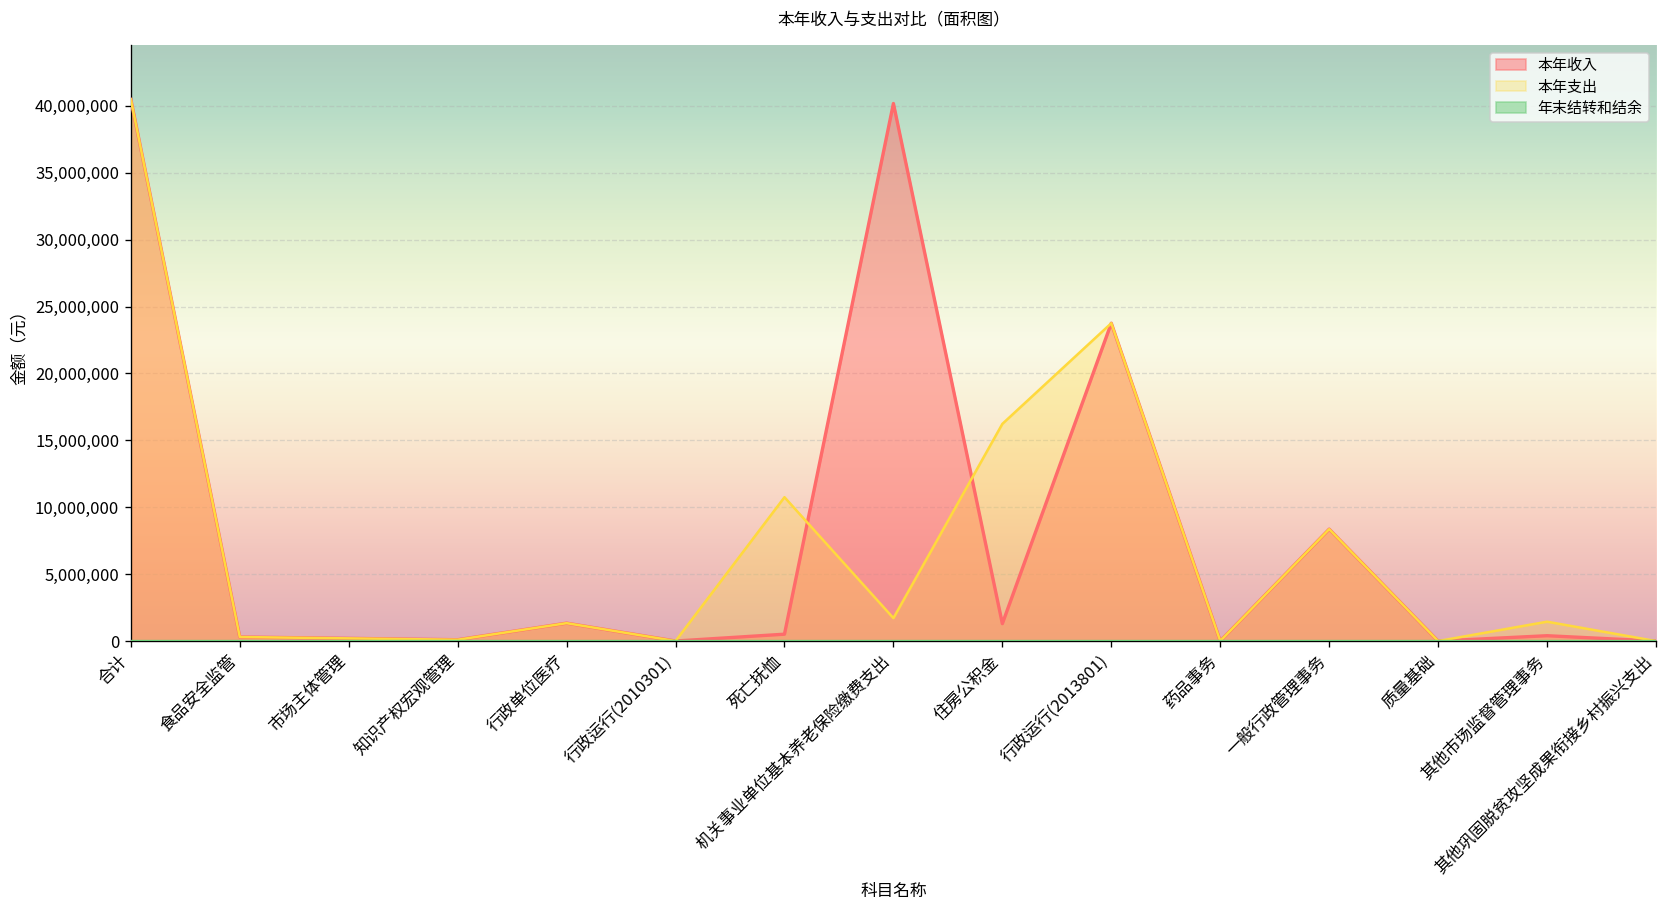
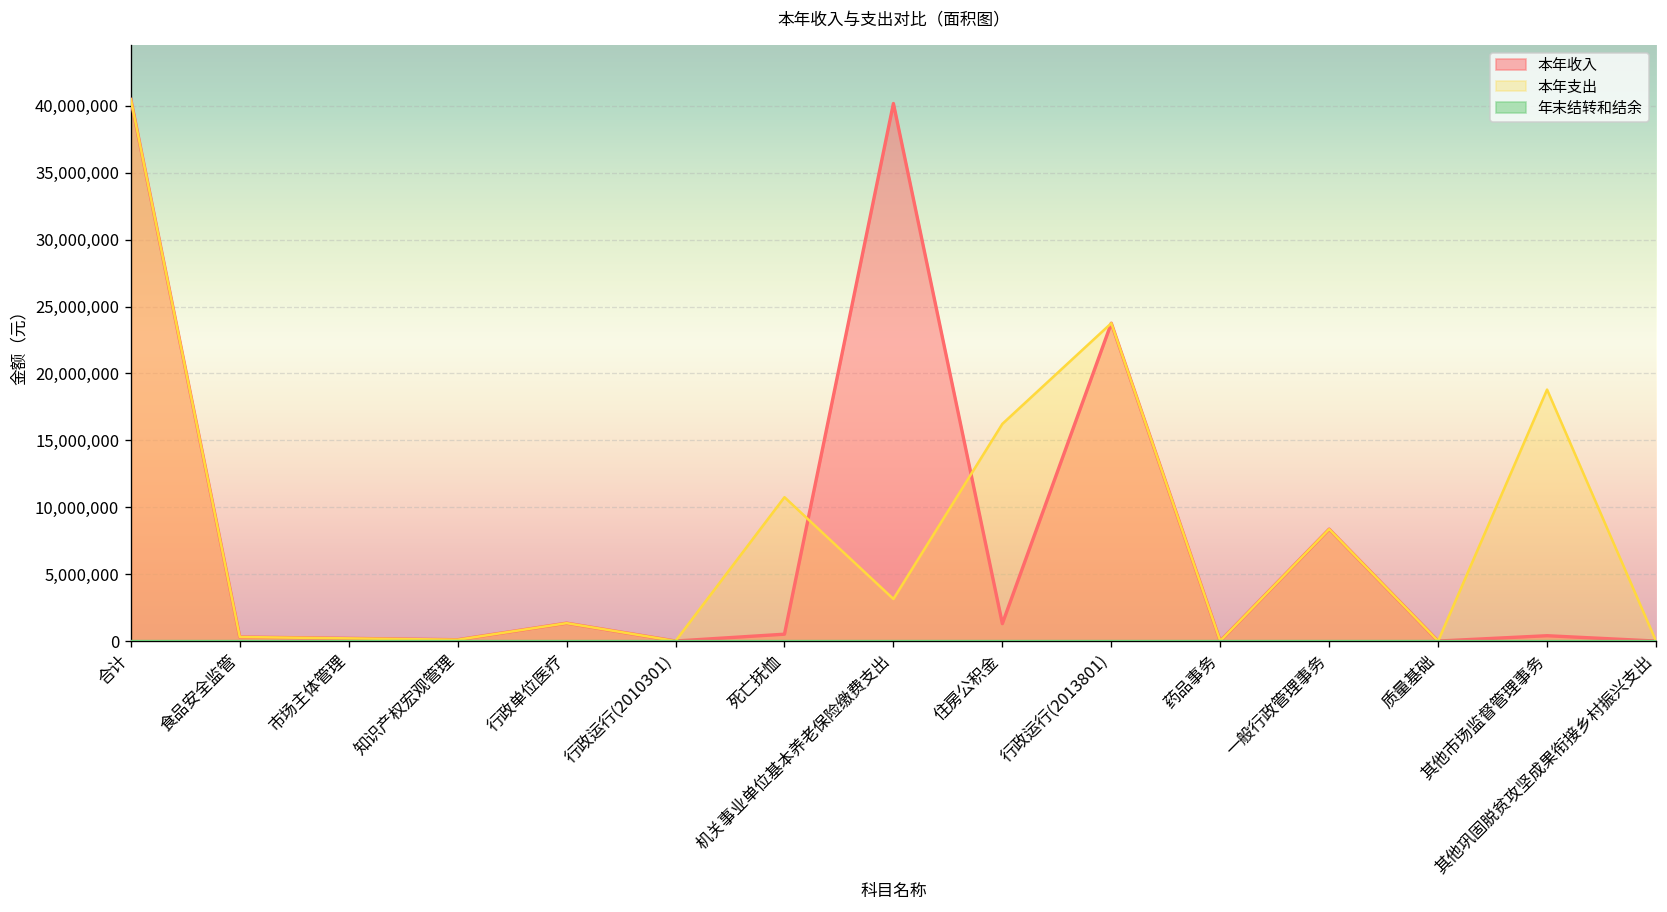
本年支出, 机关事业单位基本养老保险缴费支出: 1,700,000 -> 3,100,000
本年支出, 其他市场监督管理事务: 1,400,000 -> 18,800,000
